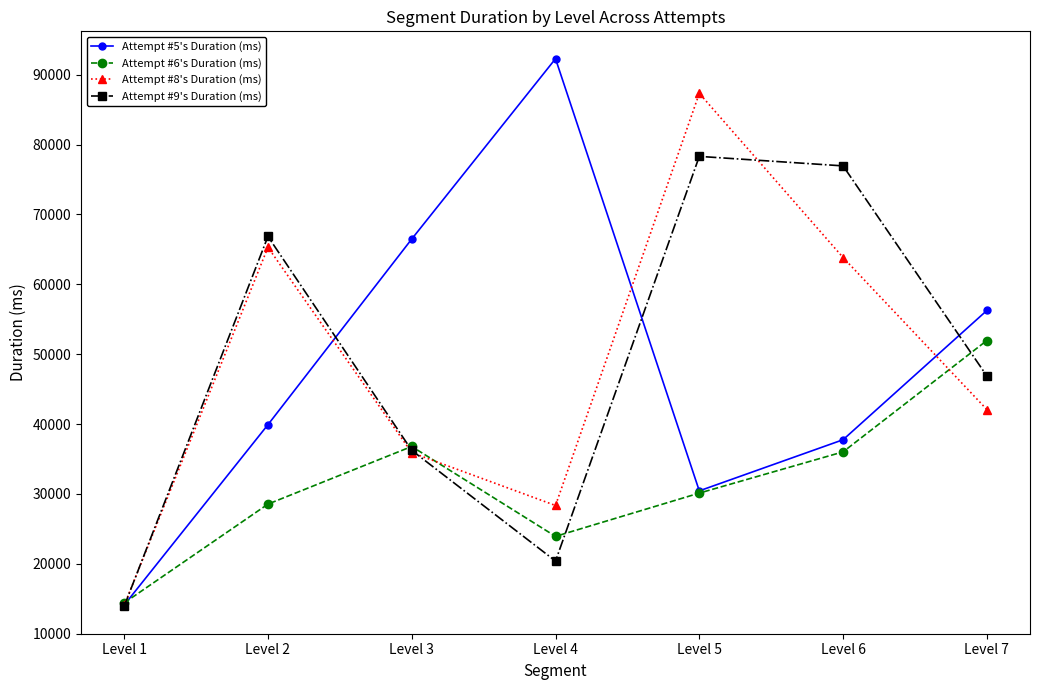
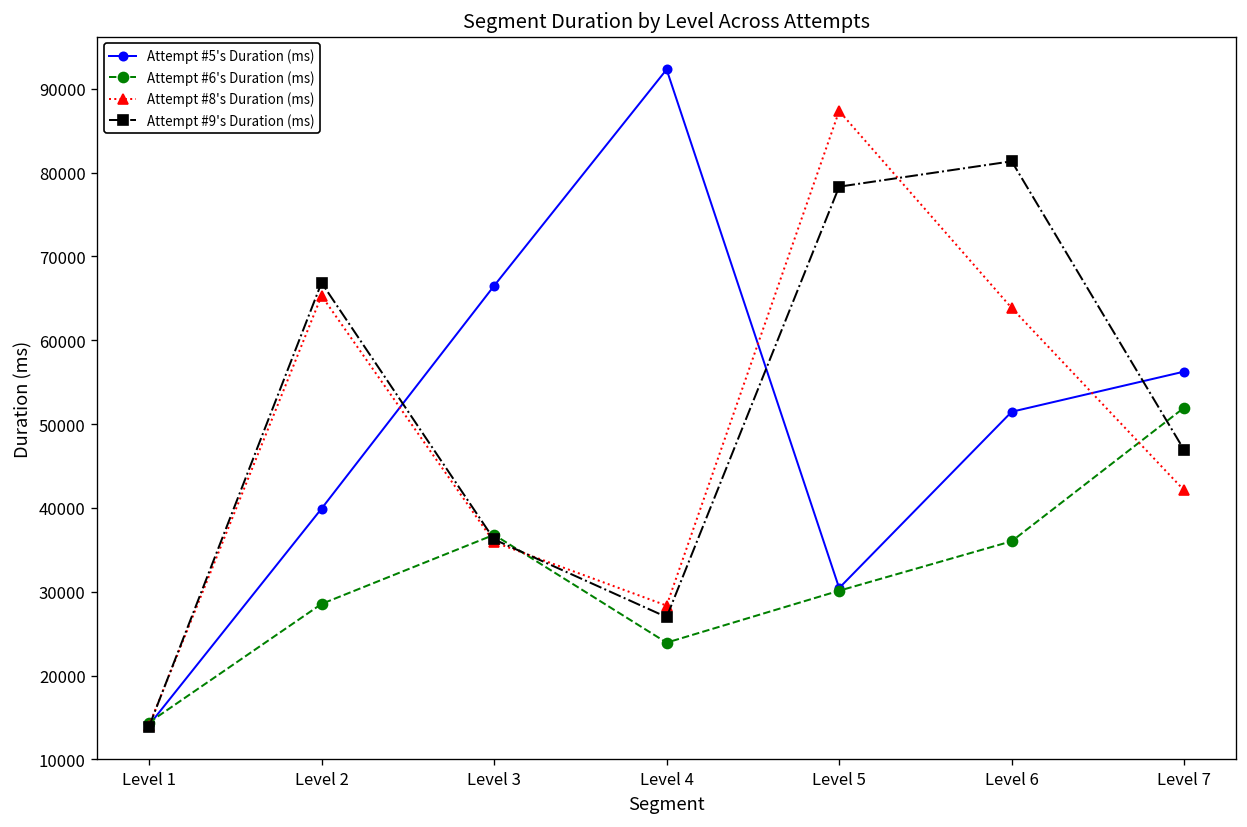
Attempt #9's Duration (ms), Level 4: 20000 -> 27000
Attempt #5's Duration (ms), Level 6: 38000 -> 51000
Attempt #9's Duration (ms), Level 6: 77000 -> 81000
